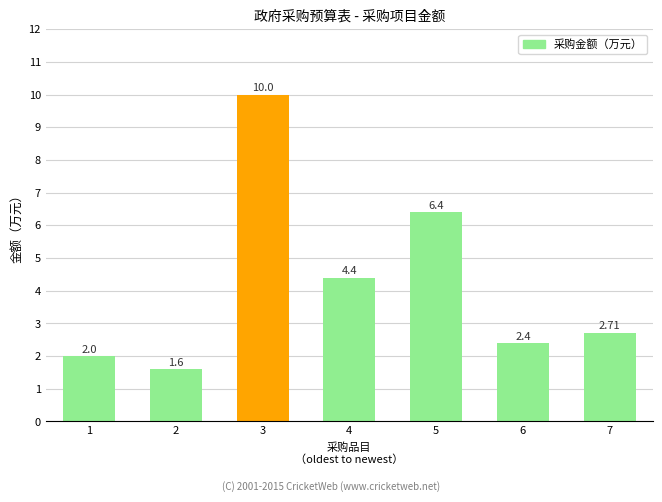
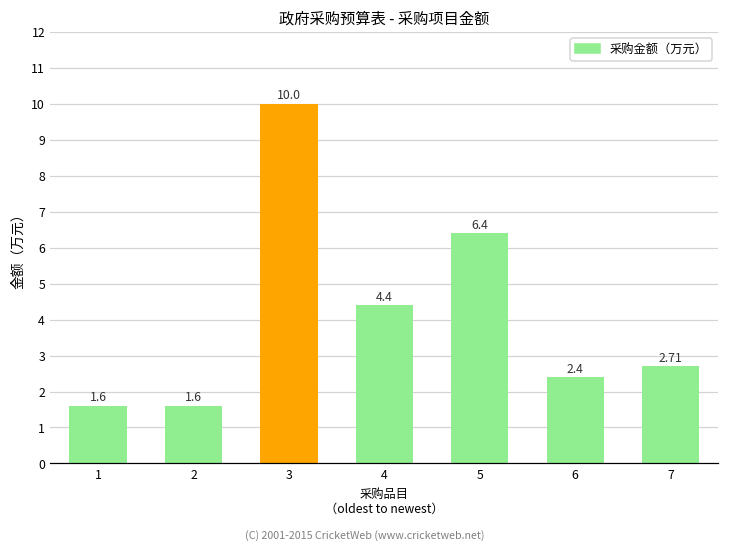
1: 2.0 -> 1.6
